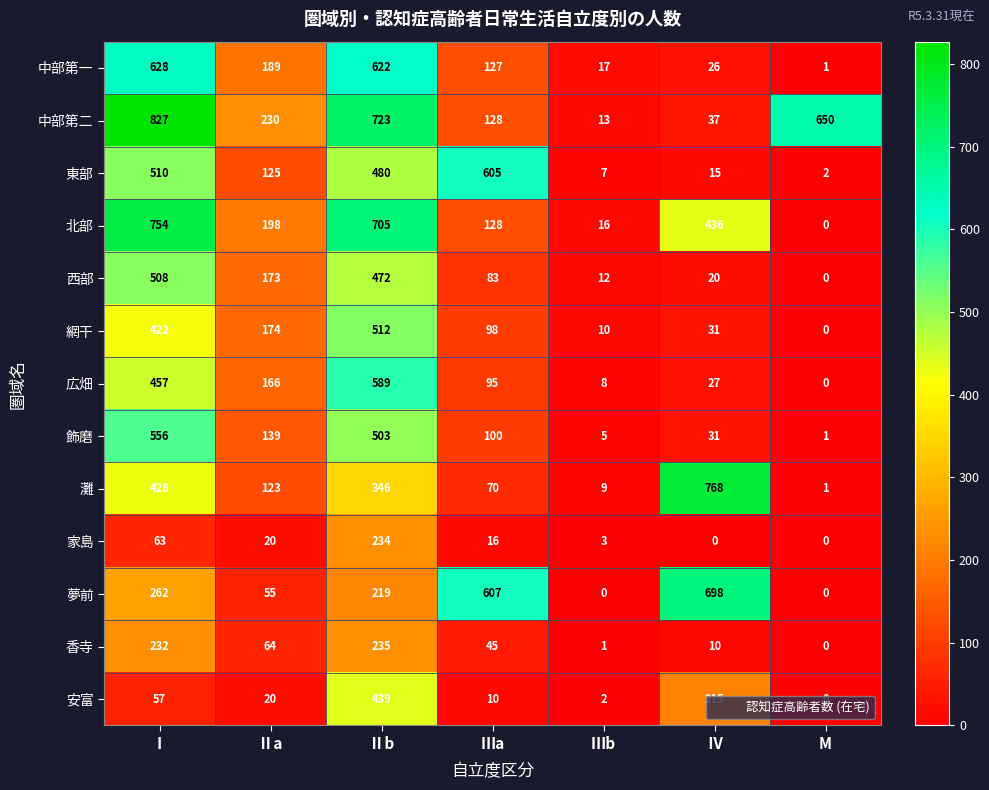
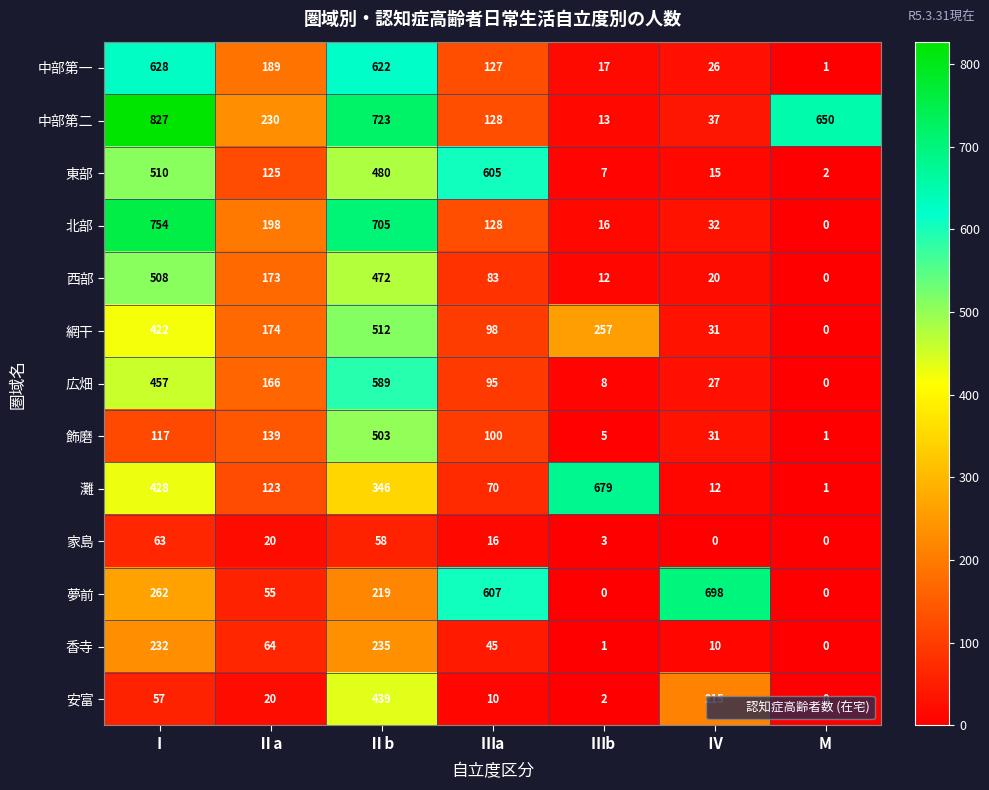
北部, Ⅳ: 436 -> 32
網干, Ⅲb: 10 -> 257
飾磨, Ⅰ: 556 -> 117
灘, Ⅲb: 9 -> 679
灘, Ⅳ: 768 -> 12
家島, Ⅱb: 234 -> 58
